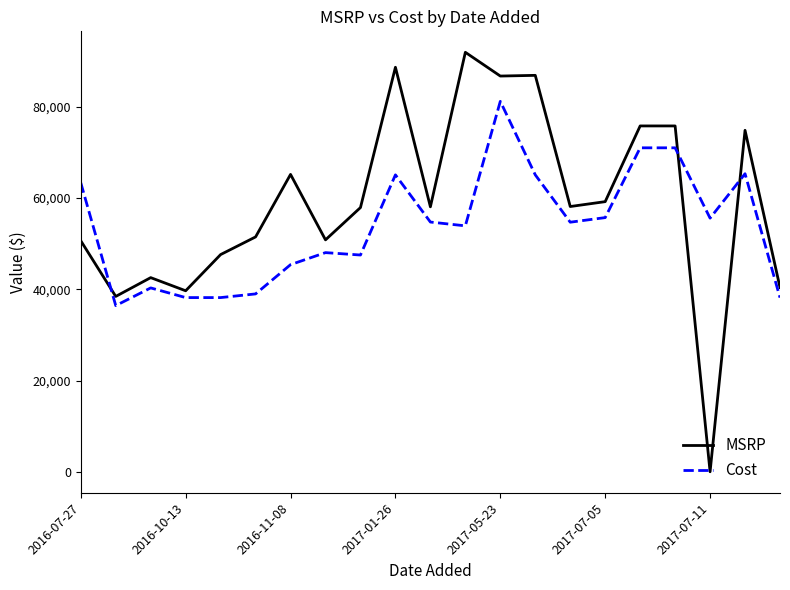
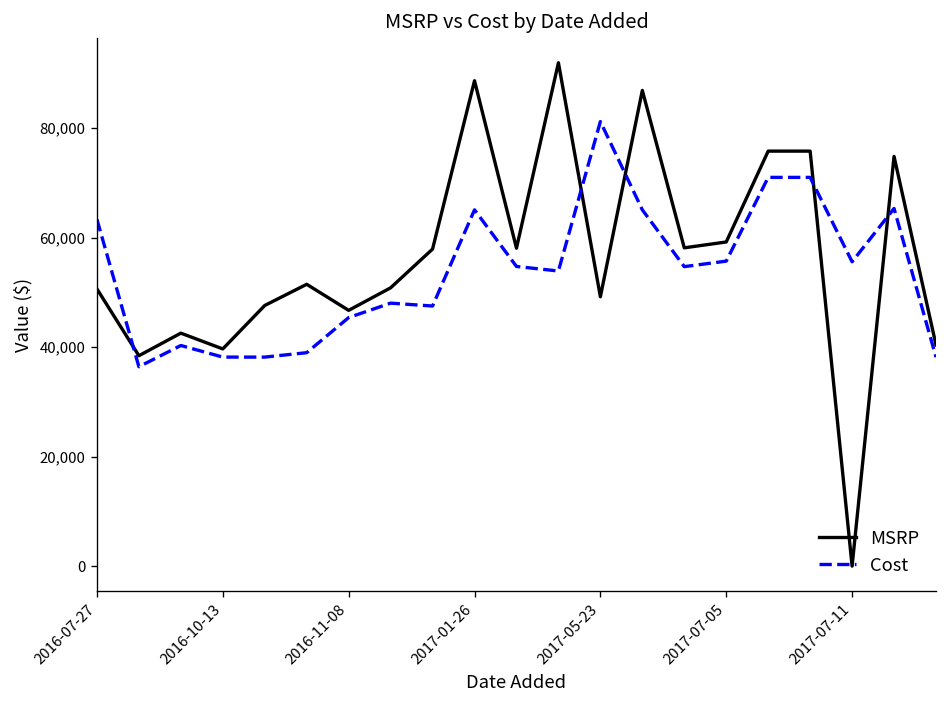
MSRP, 2016-11-08: 65,000 -> 47,000
MSRP, 2017-05-23: 87,000 -> 49,000
